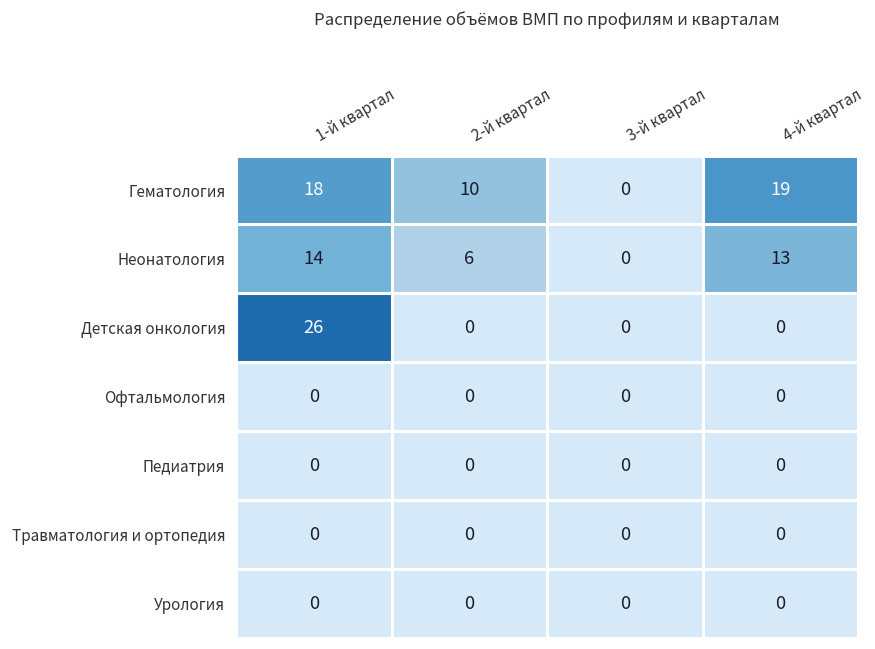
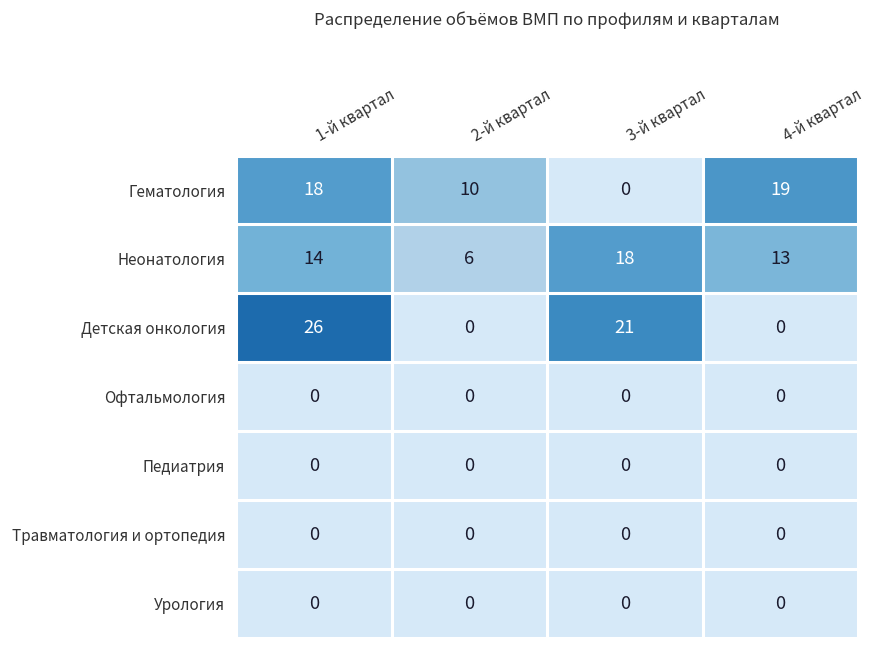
Неонатология, 3-й квартал: 0 -> 18
Детская онкология, 3-й квартал: 0 -> 21
